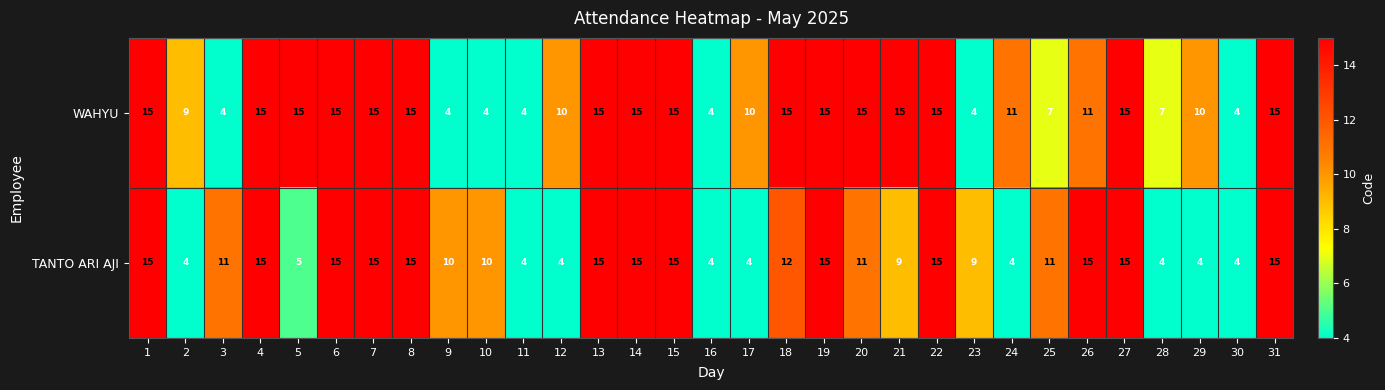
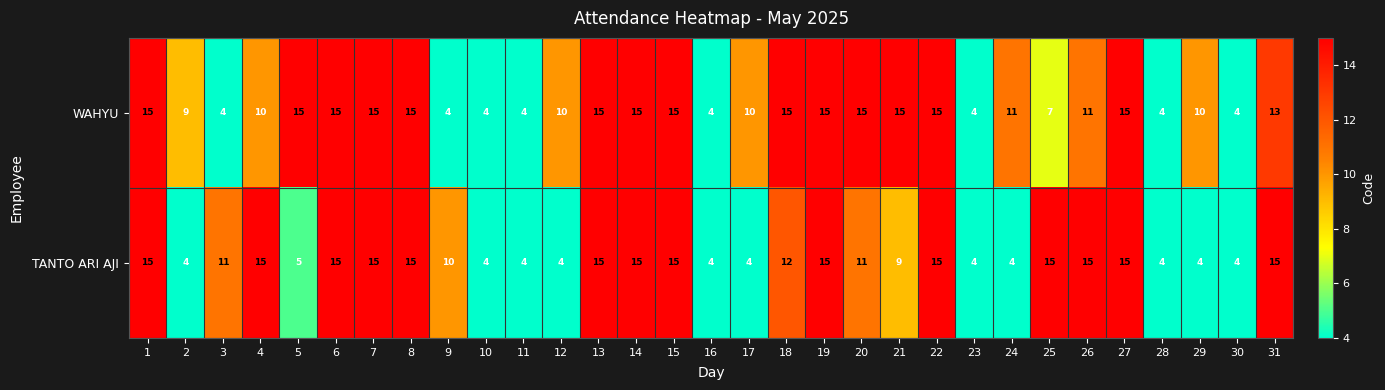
WAHYU, 4: 15 -> 10
WAHYU, 28: 7 -> 4
WAHYU, 31: 15 -> 13
TANTO ARI AJI, 10: 10 -> 4
TANTO ARI AJI, 23: 9 -> 4
TANTO ARI AJI, 25: 11 -> 15
